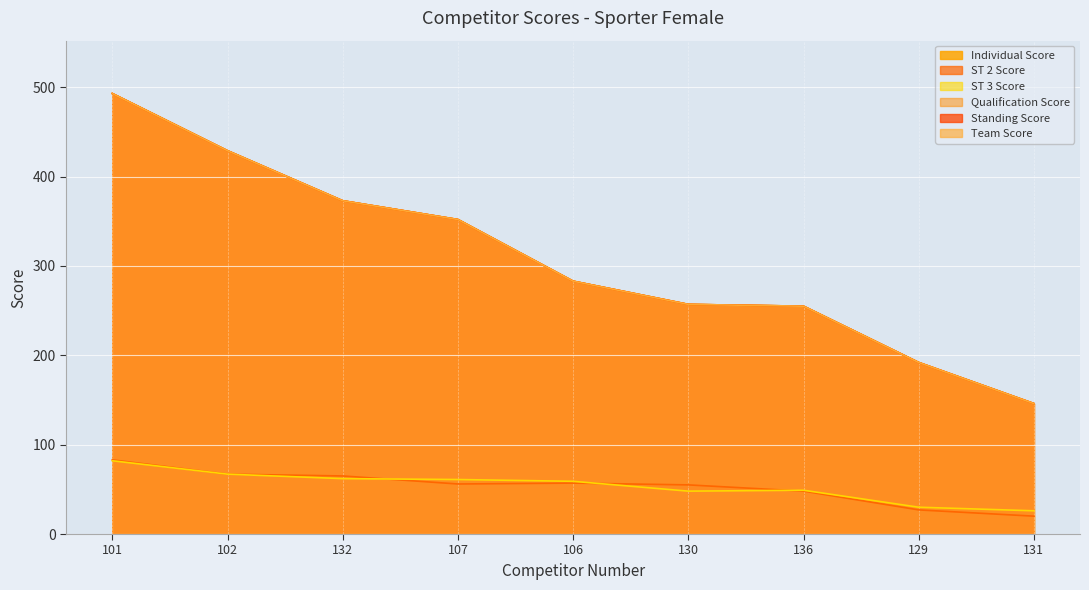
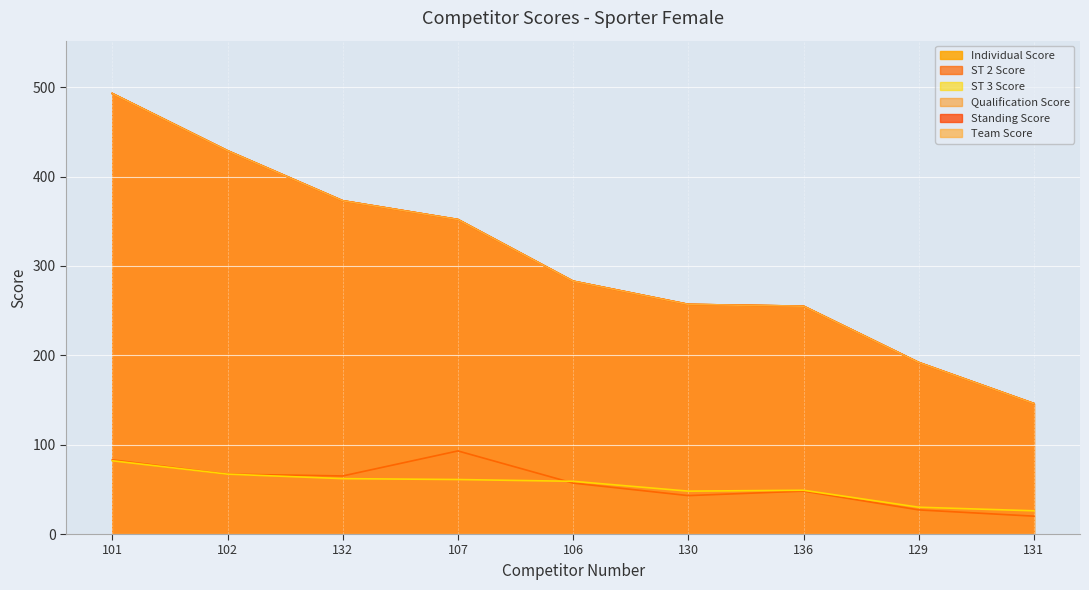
ST 2 Score, 107: 60 -> 90
ST 2 Score, 130: 60 -> 40
